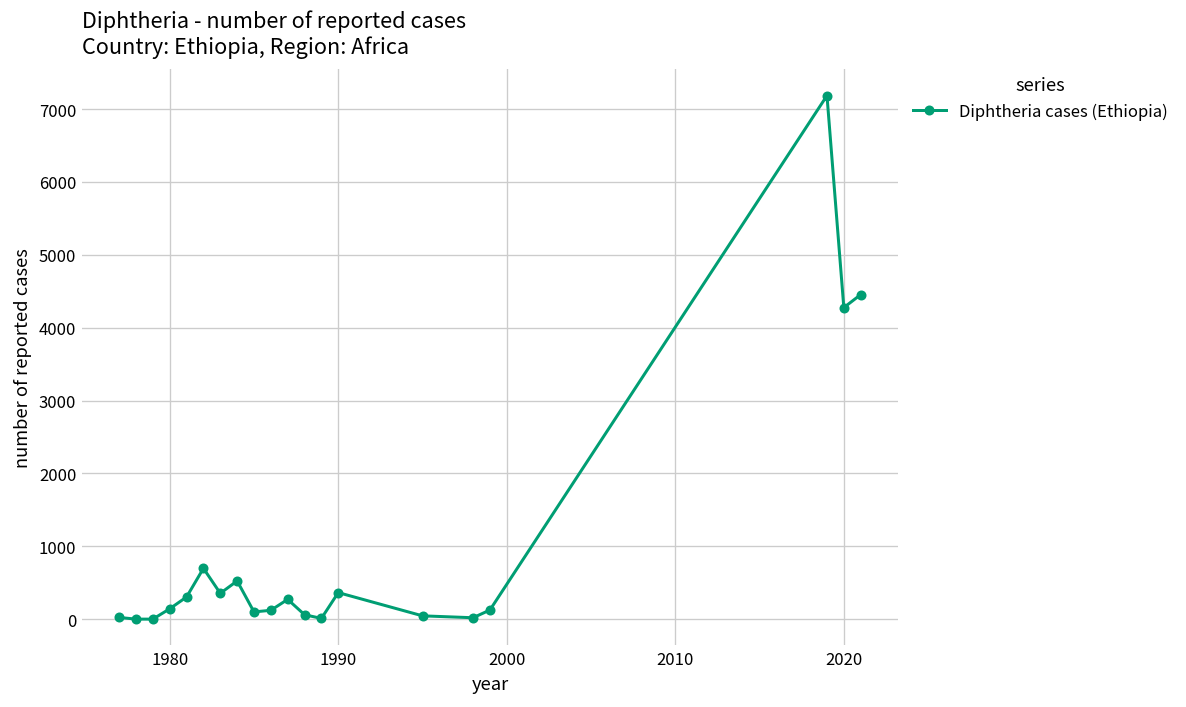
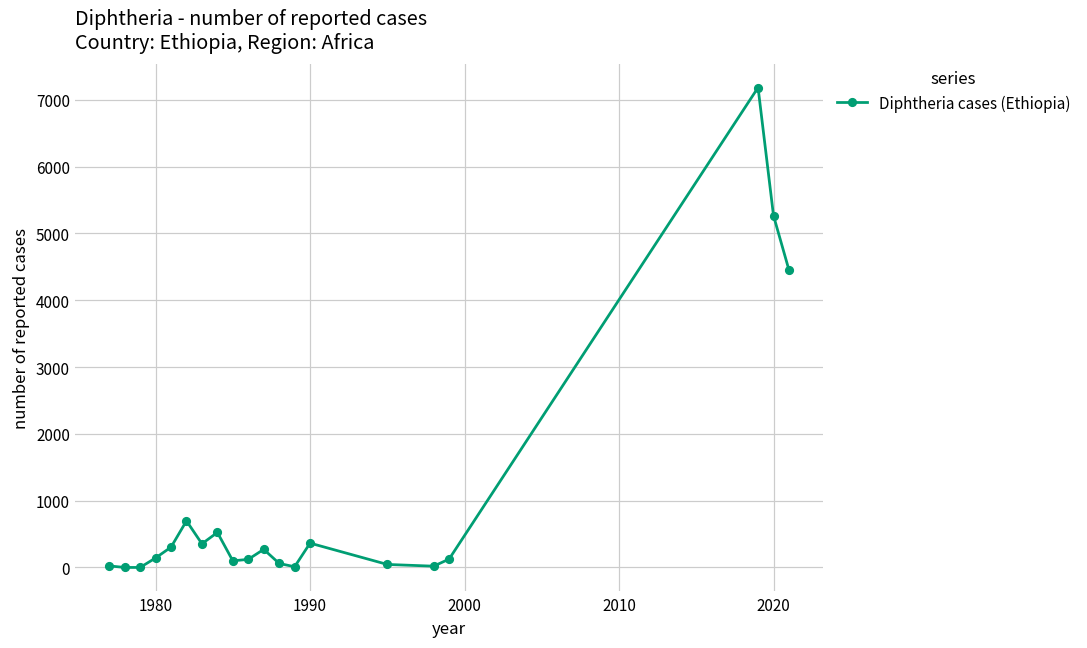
2020: 4300 -> 5300
